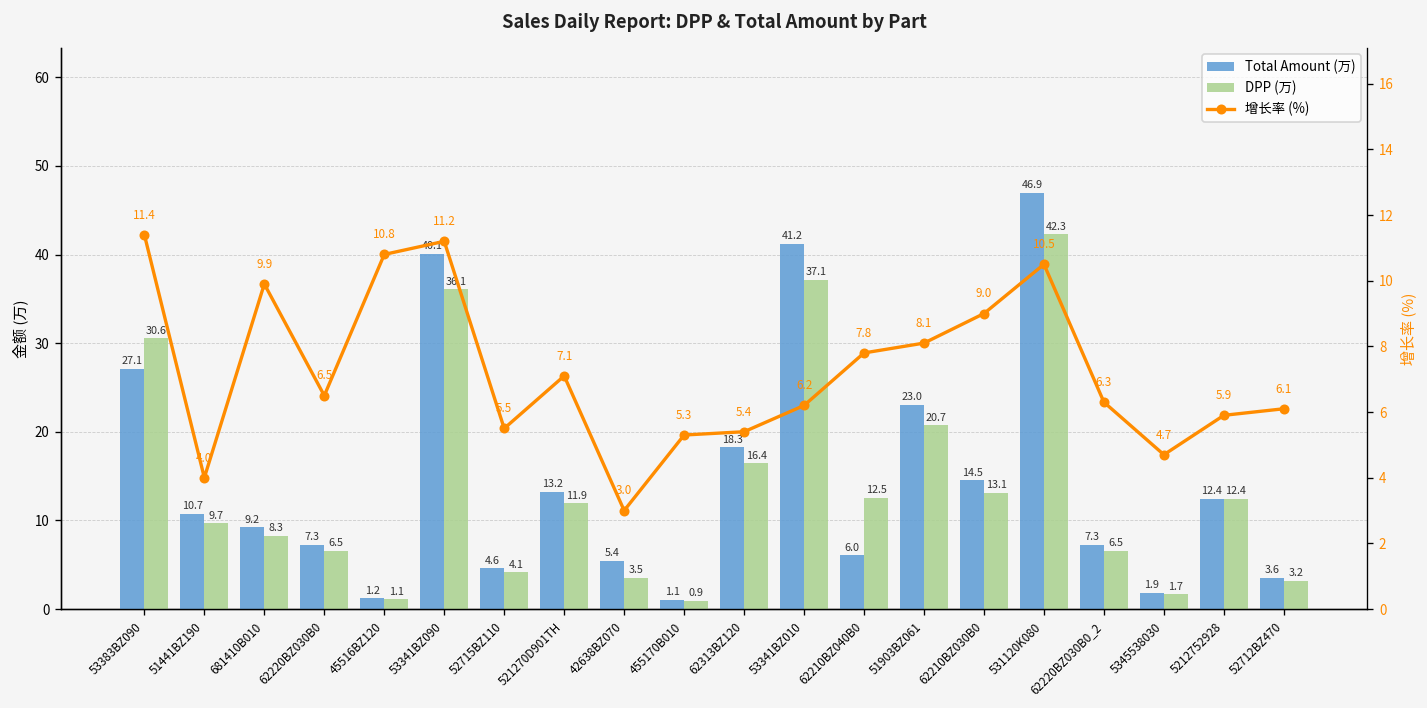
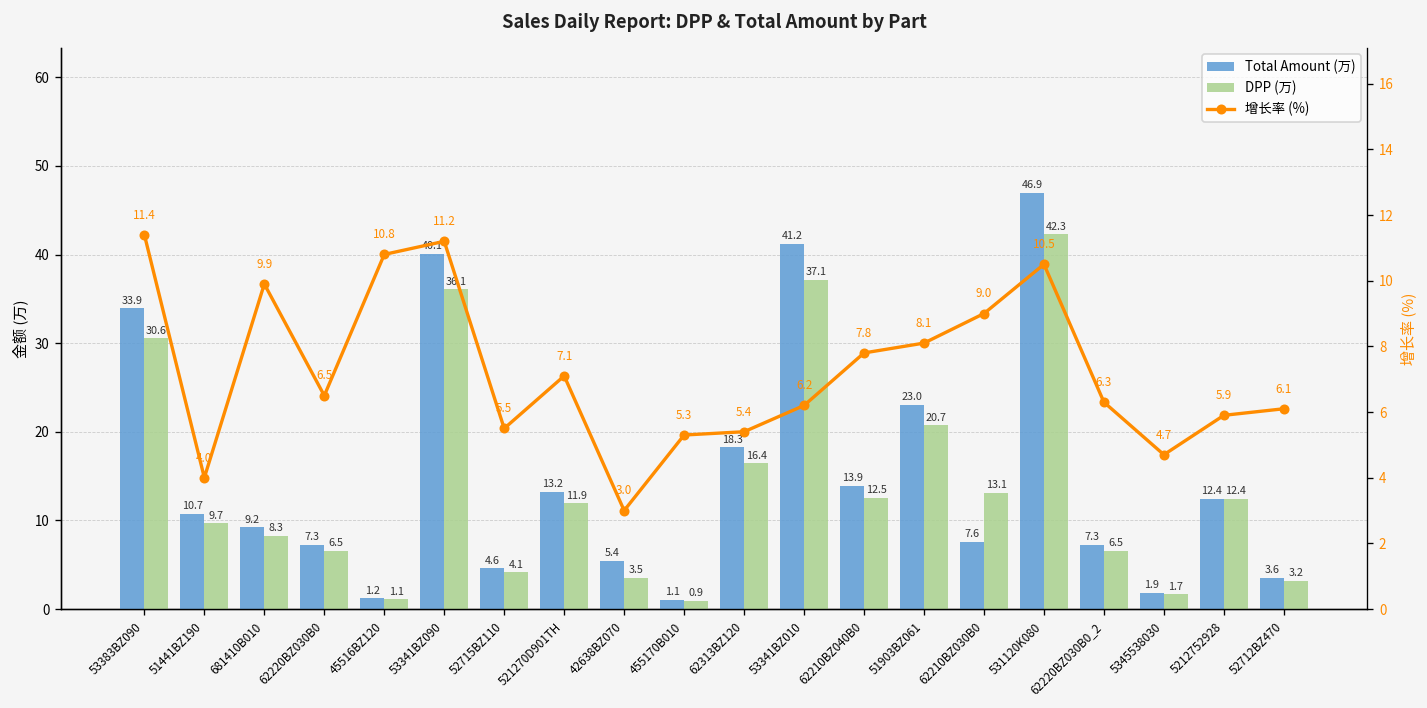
Total Amount (万), 53383BZ090: 27.1 -> 33.9
Total Amount (万), 62210BZ040B0: 6.0 -> 13.9
Total Amount (万), 62210BZ030B0: 14.5 -> 7.6
